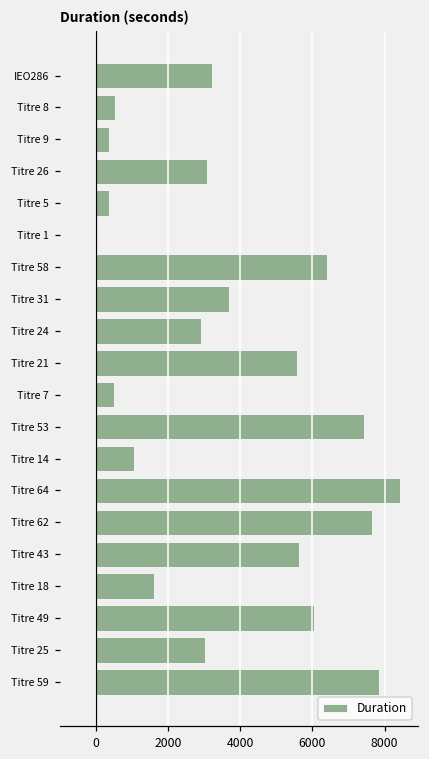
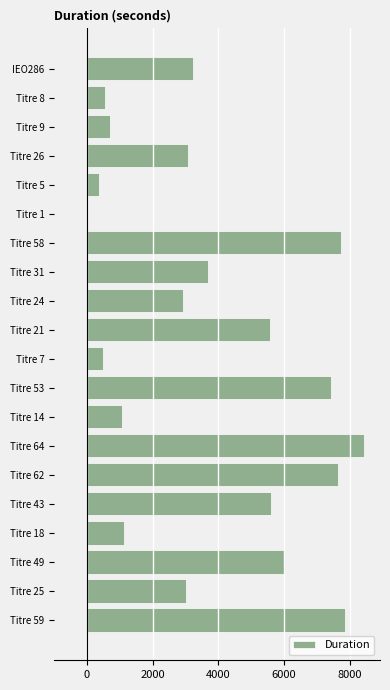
Titre 9: 400 -> 700
Titre 58: 6400 -> 7700
Titre 18: 1600 -> 1100
